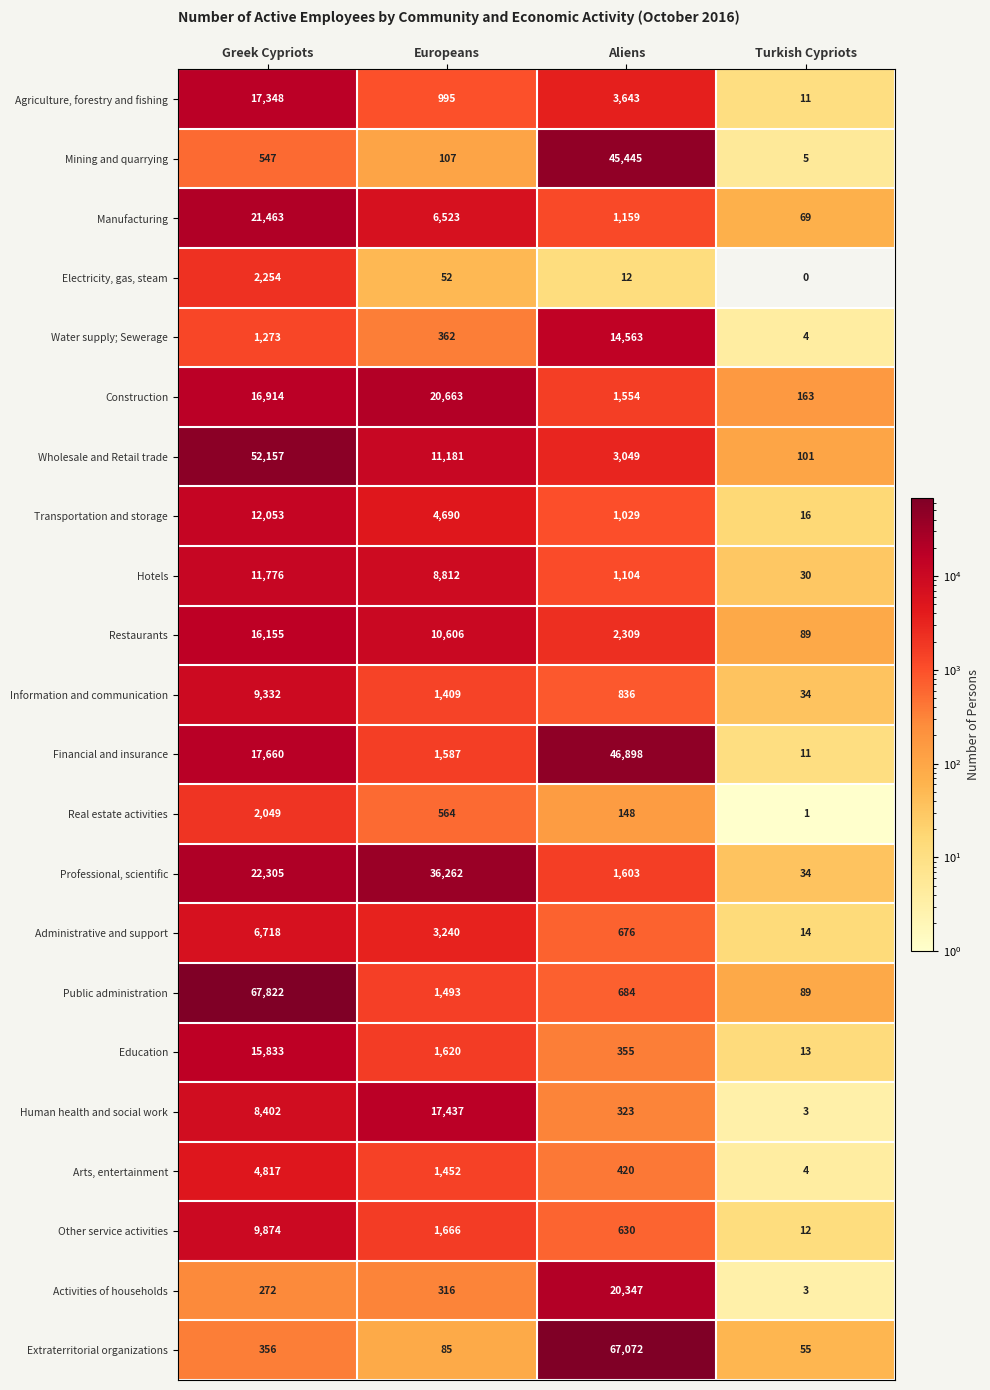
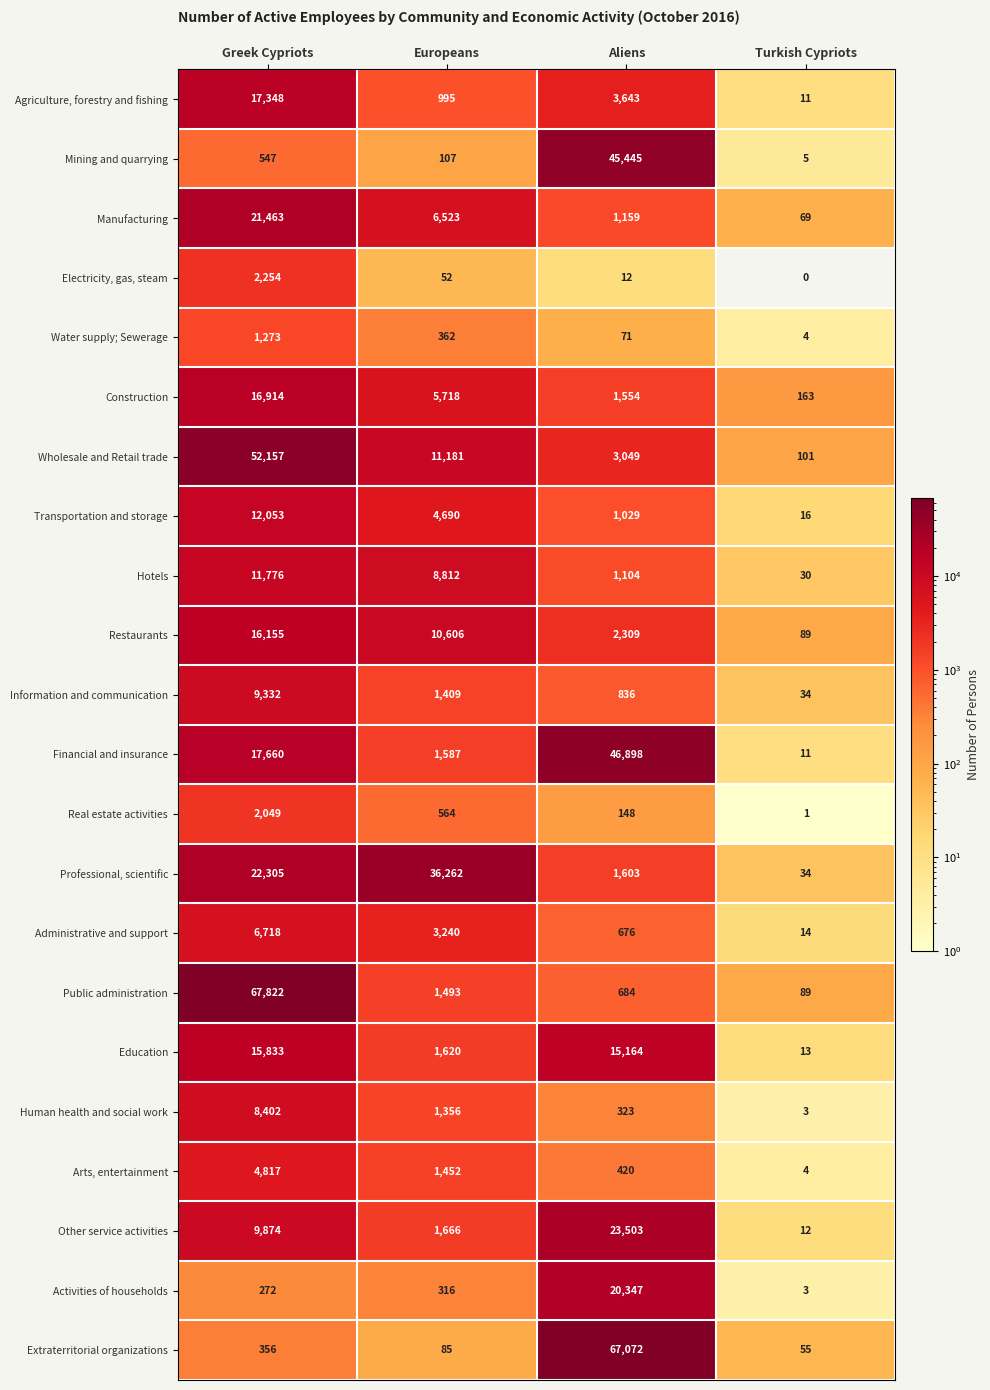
Water supply; Sewerage, Aliens: 14,563 -> 71
Construction, Europeans: 20,663 -> 5,718
Education, Aliens: 355 -> 15,164
Human health and social work, Europeans: 17,437 -> 1,356
Other service activities, Aliens: 630 -> 23,503
